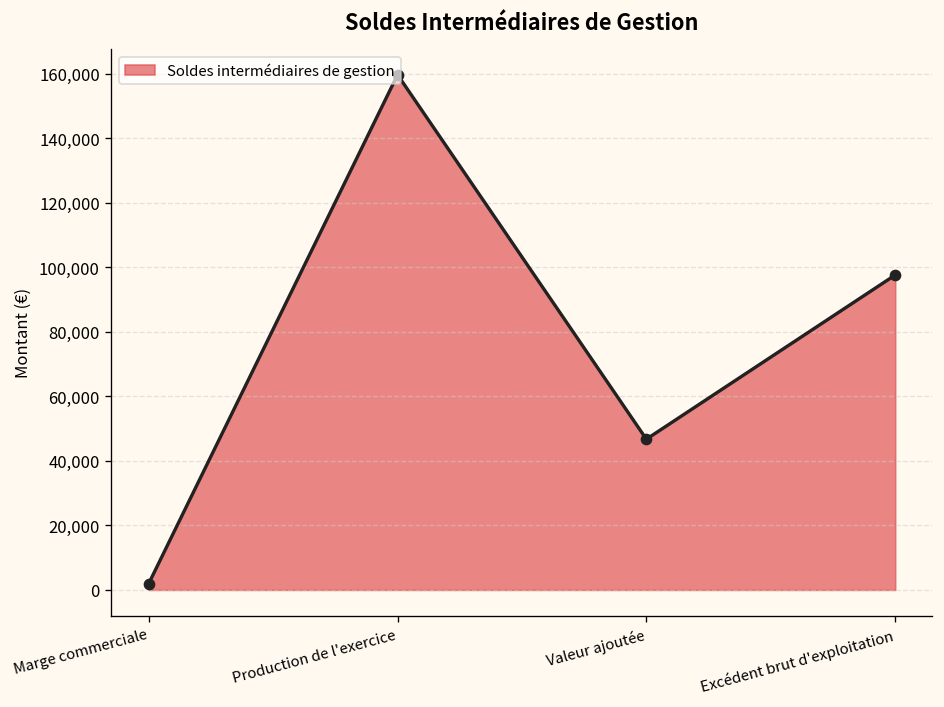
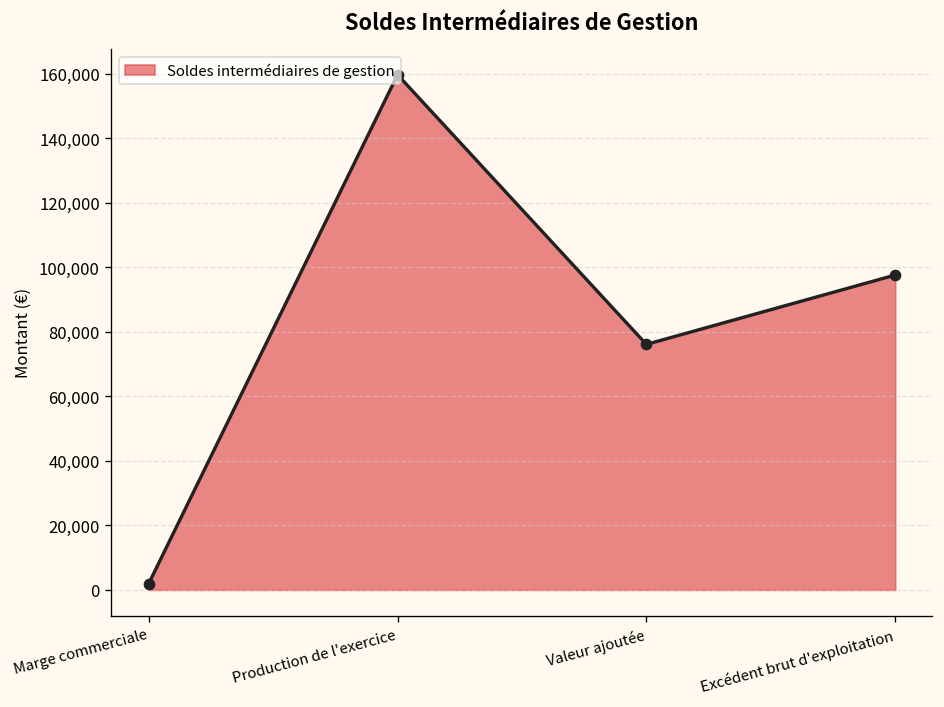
Valeur ajoutée: 47,000 -> 76,000
